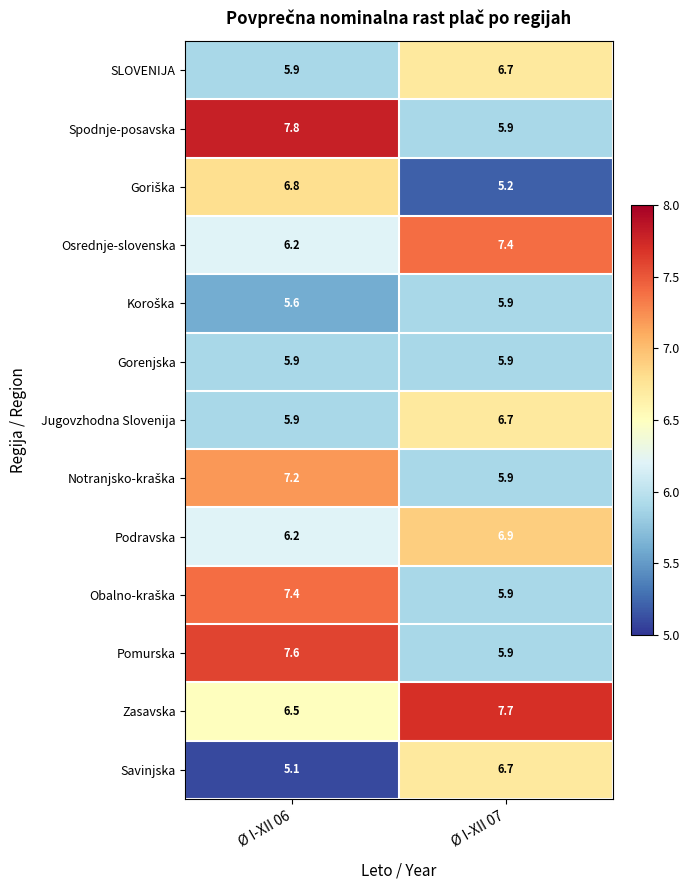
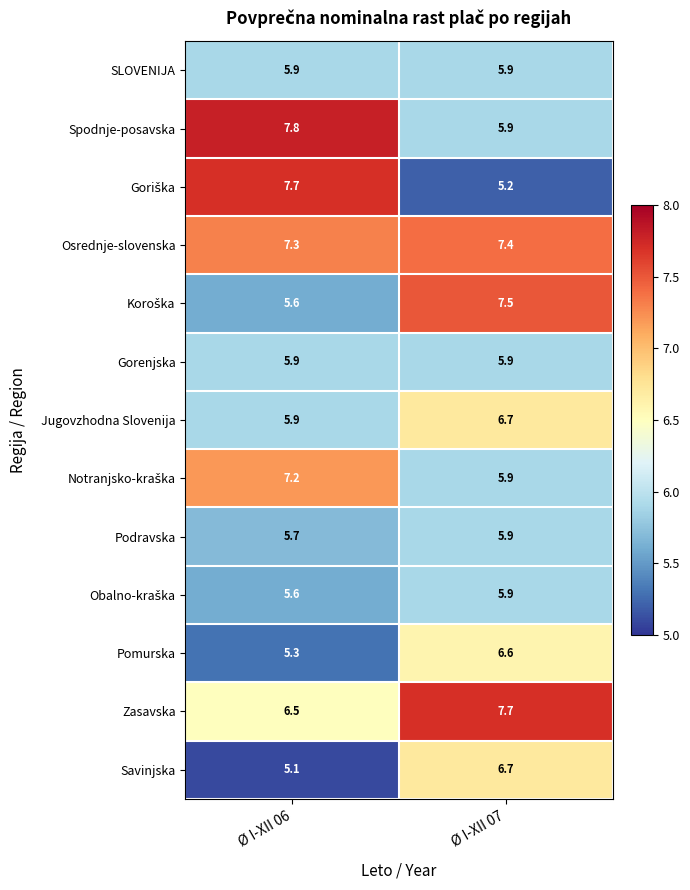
SLOVENIJA, Ø I-XII 07: 6.7 -> 5.9
Goriška, Ø I-XII 06: 6.8 -> 7.7
Osrednje-slovenska, Ø I-XII 06: 6.2 -> 7.3
Koroška, Ø I-XII 07: 5.9 -> 7.5
Podravska, Ø I-XII 06: 6.2 -> 5.7
Podravska, Ø I-XII 07: 6.9 -> 5.9
Obalno-kraška, Ø I-XII 06: 7.4 -> 5.6
Pomurska, Ø I-XII 06: 7.6 -> 5.3
Pomurska, Ø I-XII 07: 5.9 -> 6.6
